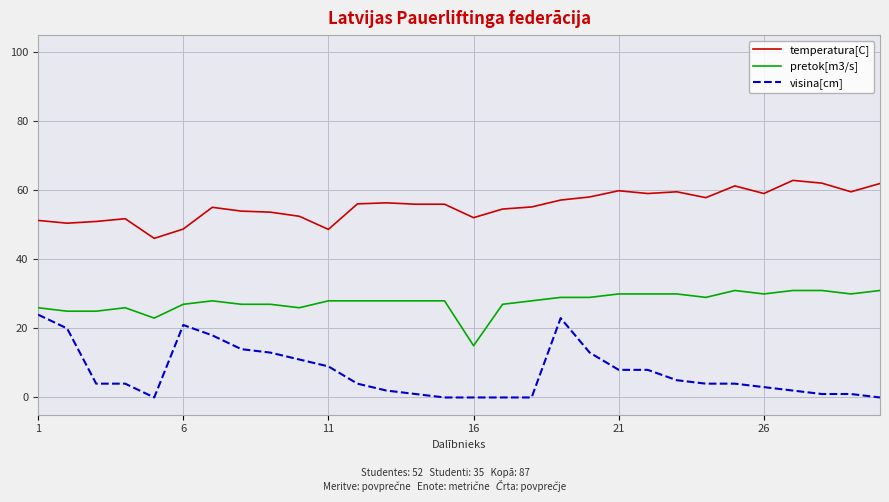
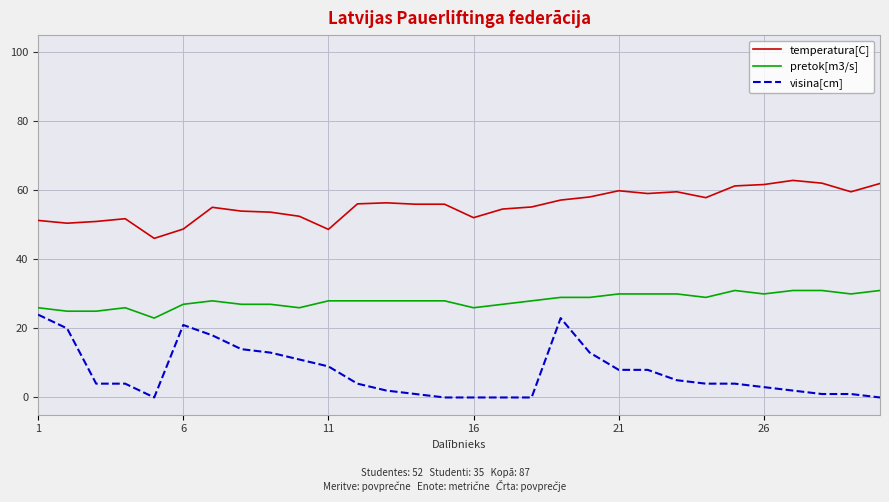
pretok[m3/s], 16: 15 -> 26
temperatura[C], 26: 59 -> 62
